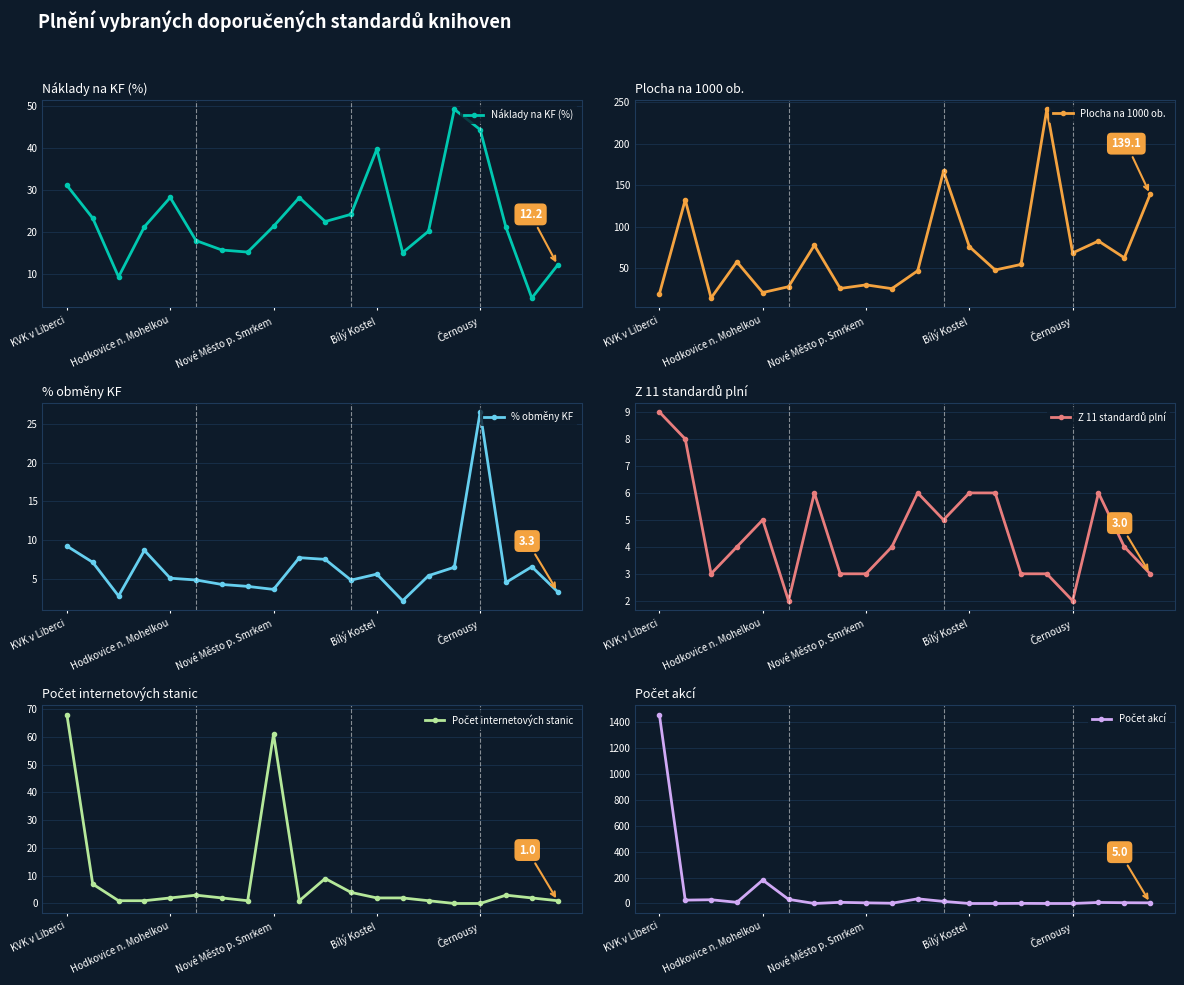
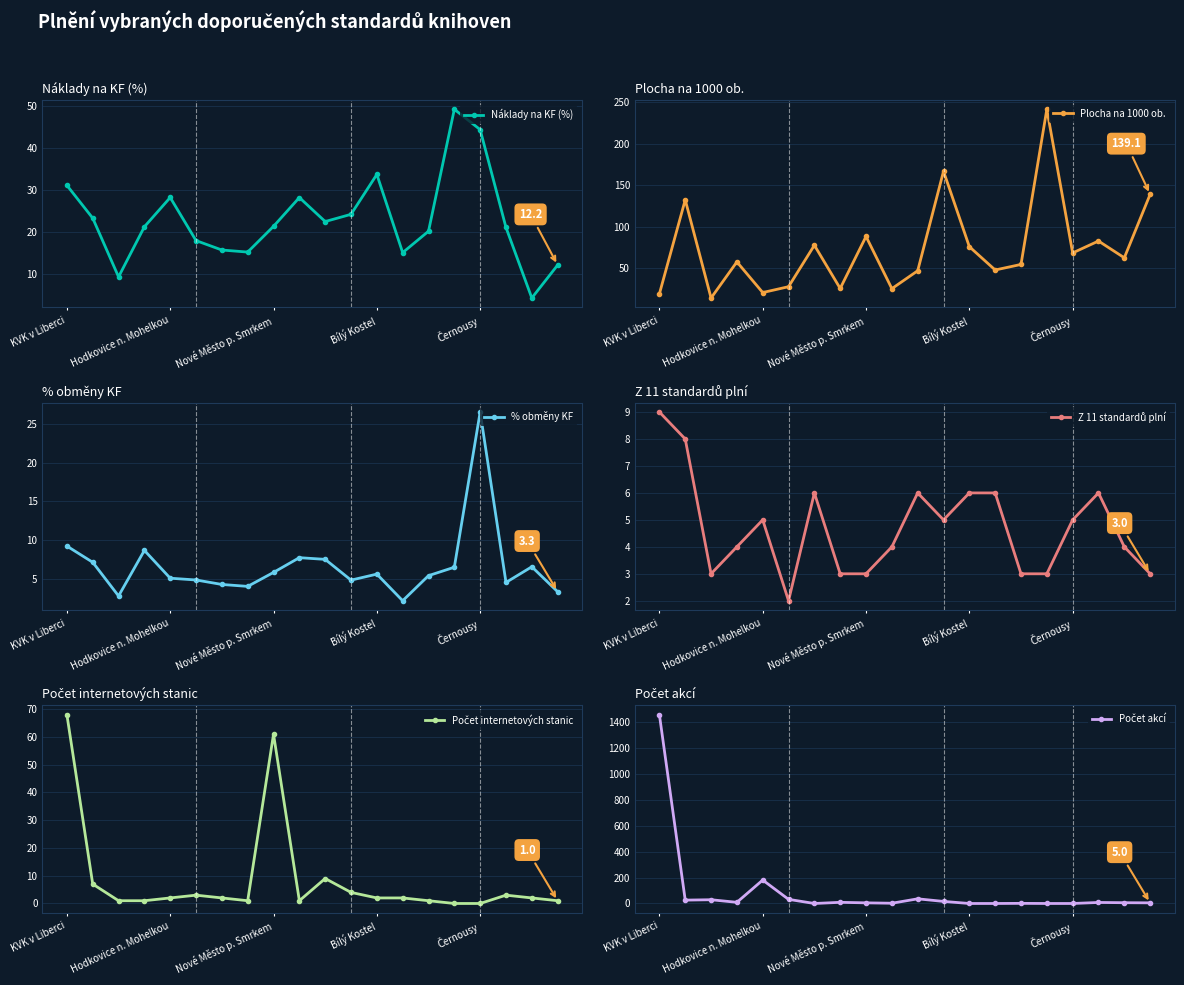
Náklady na KF (%), Bílý Kostel: 40 -> 34
Plocha na 1000 ob., Nové Město p. Smrkem: 30 -> 90
% obměny KF, Nové Město p. Smrkem: 4 -> 6
Z 11 standardů plní, Černousy: 2 -> 5
